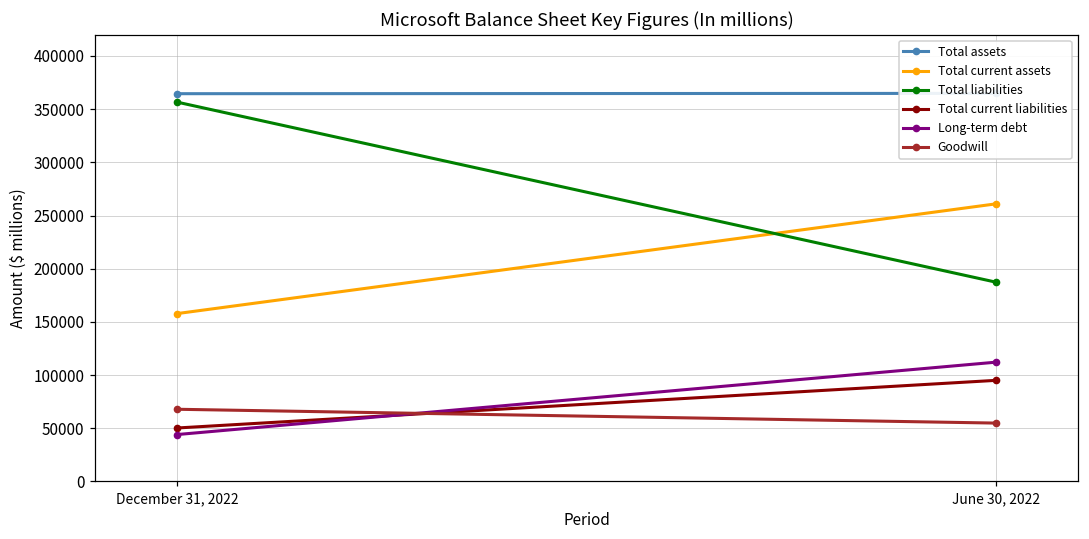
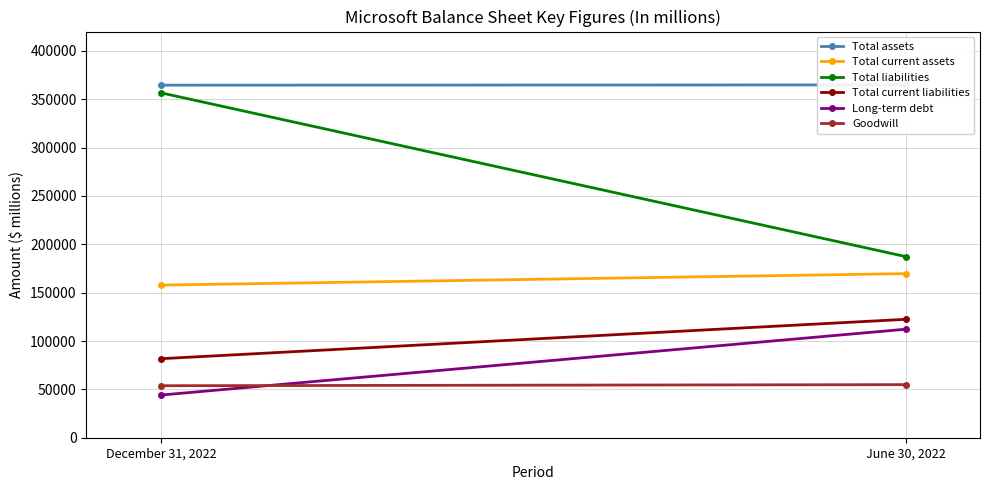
Total current liabilities, December 31, 2022: 50000 -> 80000
Goodwill, December 31, 2022: 70000 -> 50000
Total current assets, June 30, 2022: 260000 -> 170000
Total current liabilities, June 30, 2022: 100000 -> 120000
